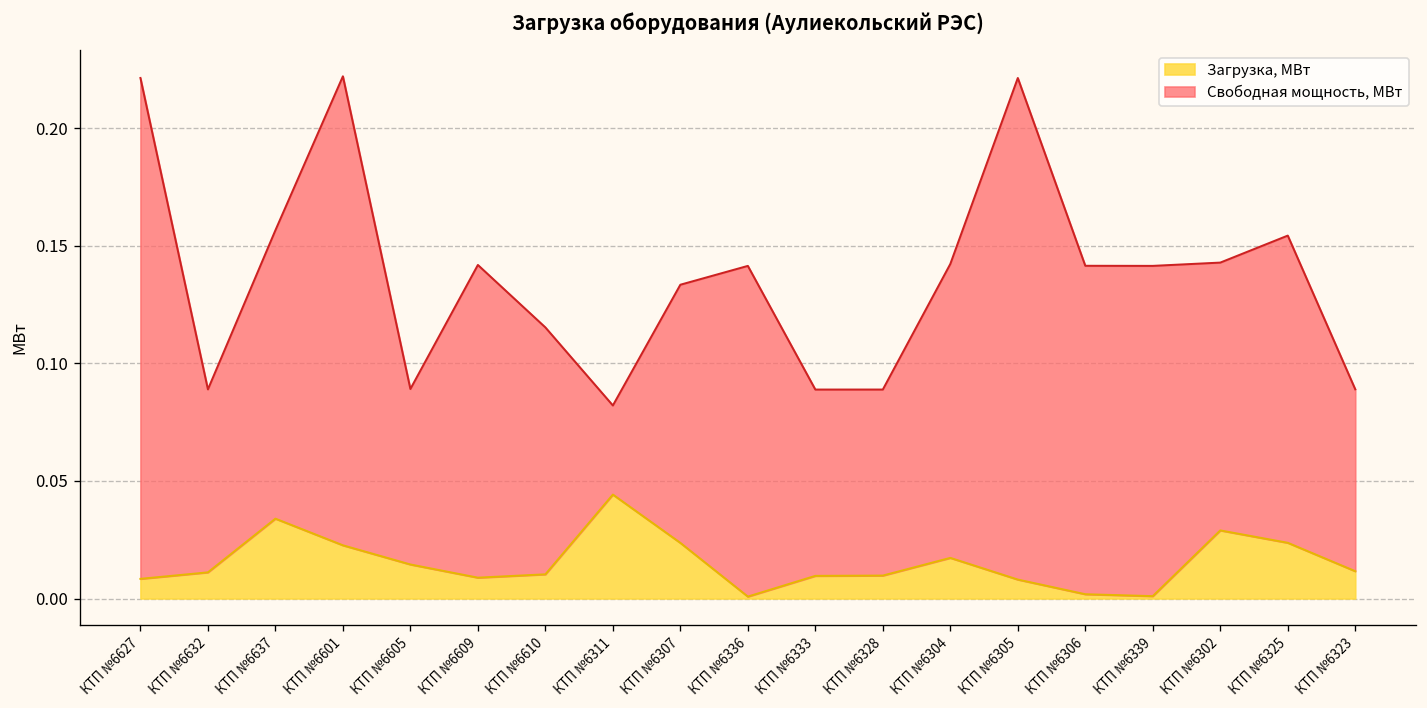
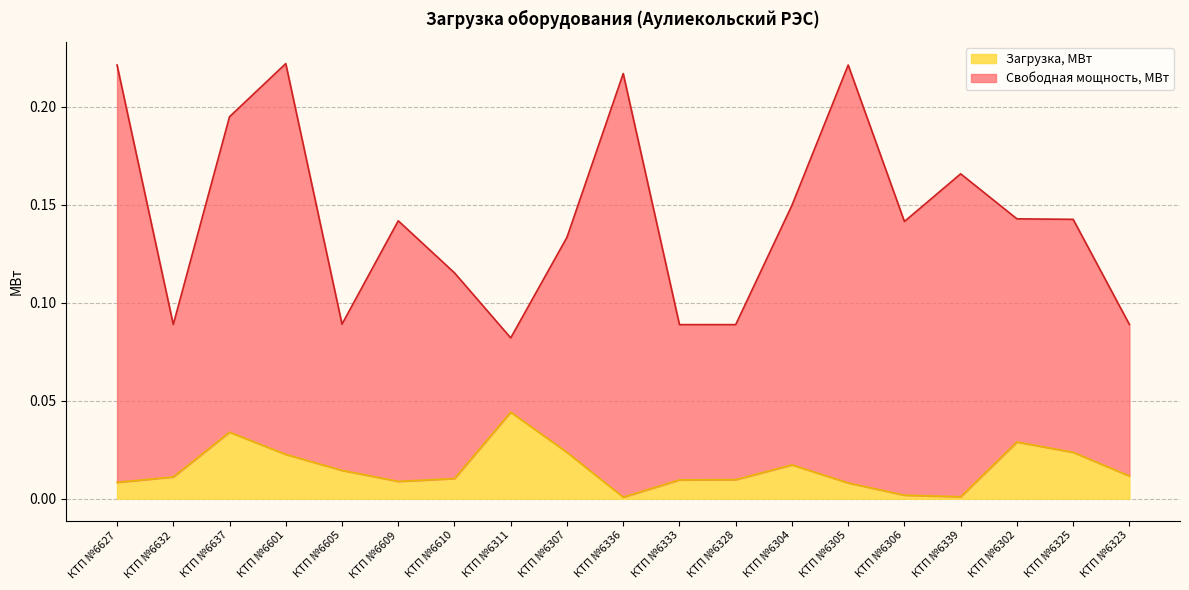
Свободная мощность, МВт, КТП №6637: 0.123 -> 0.161
Свободная мощность, МВт, КТП №6336: 0.141 -> 0.216
Свободная мощность, МВт, КТП №6304: 0.125 -> 0.132
Свободная мощность, МВт, КТП №6339: 0.140 -> 0.165
Свободная мощность, МВт, КТП №6325: 0.131 -> 0.119
